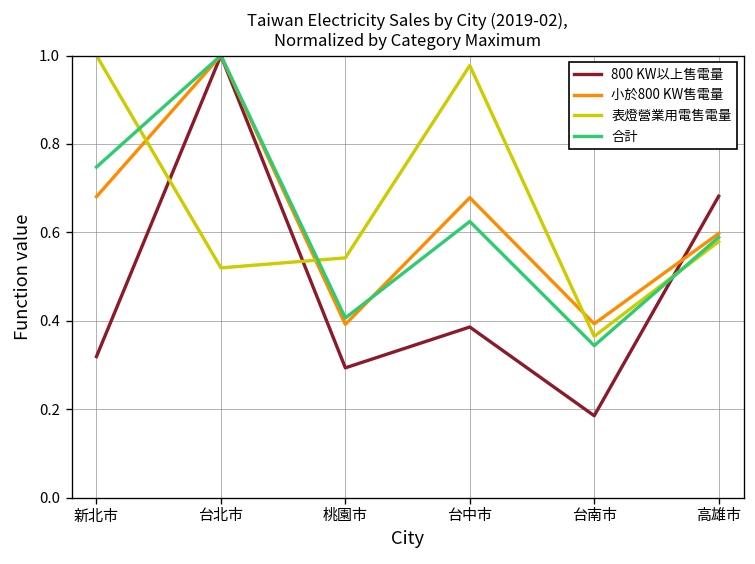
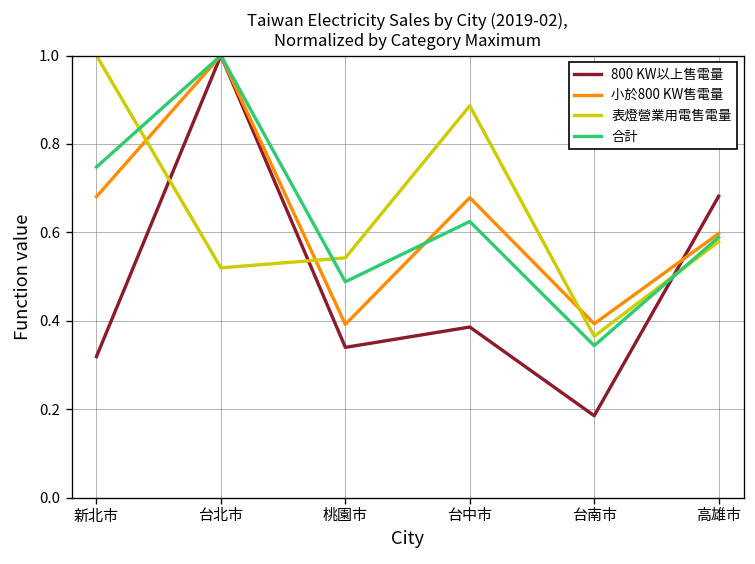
800 KW以上售電量, 桃園市: 0.29 -> 0.34
合計, 桃園市: 0.41 -> 0.49
表燈營業用電售電量, 台中市: 0.98 -> 0.89
